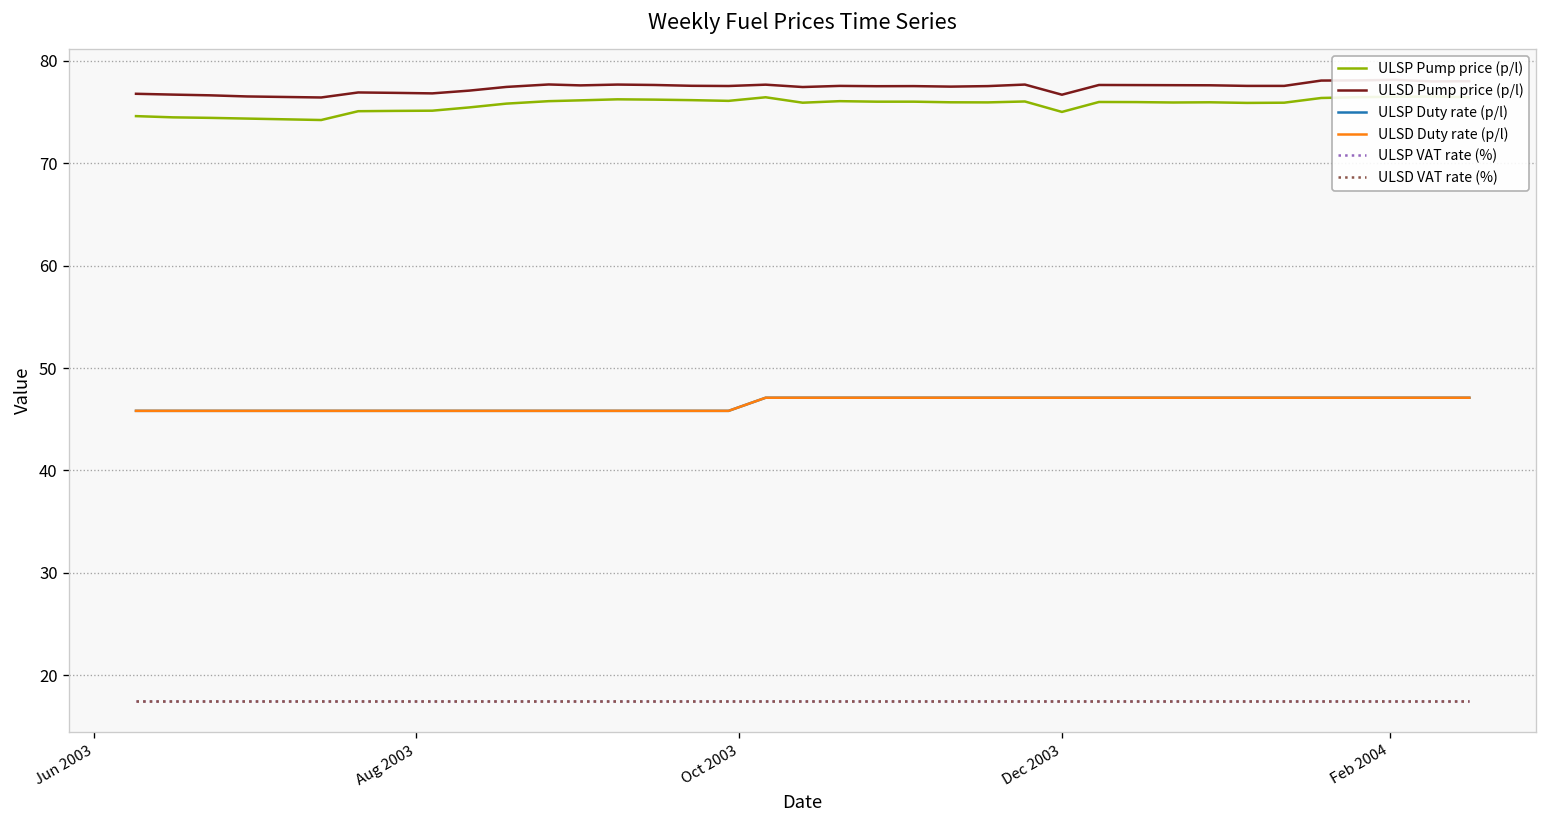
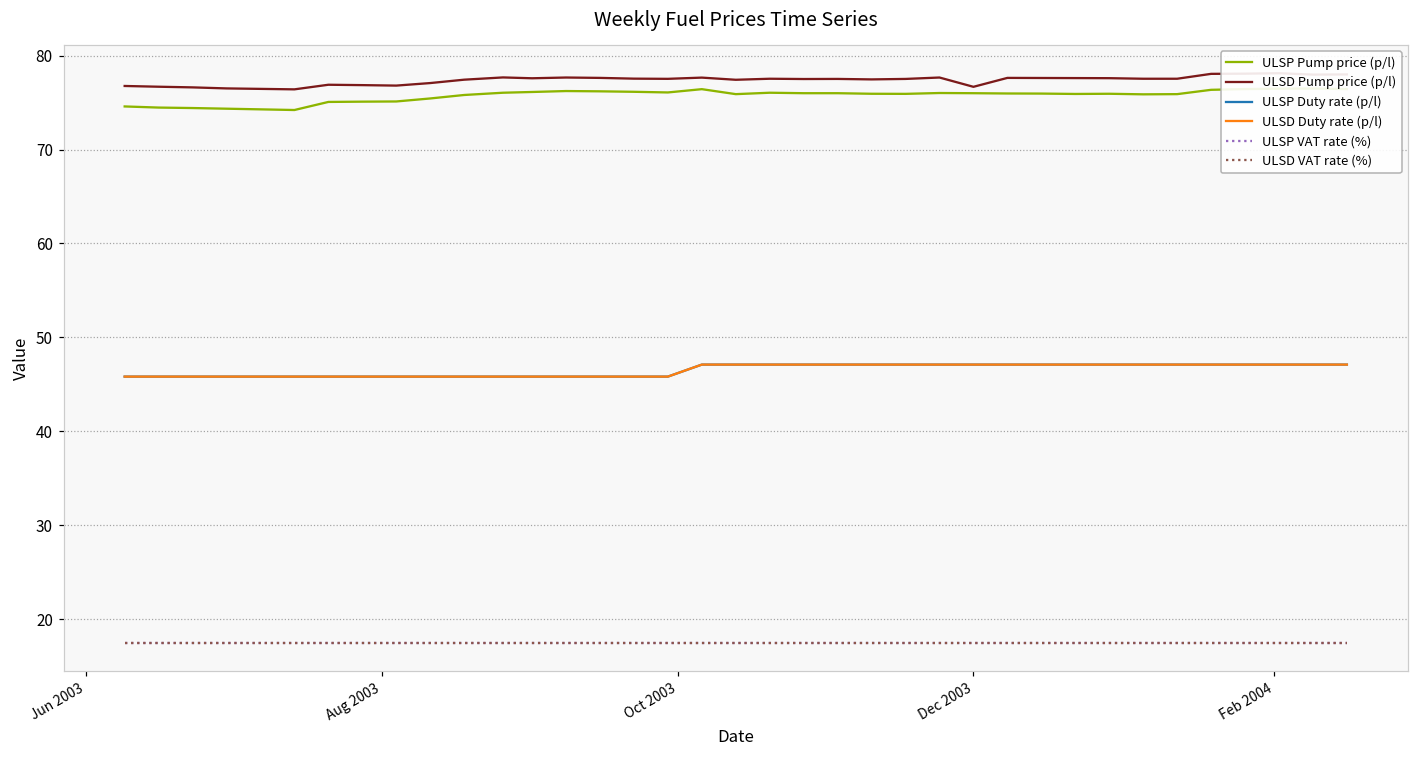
ULSP Pump price (p/l), Dec 2003: 75 -> 76
